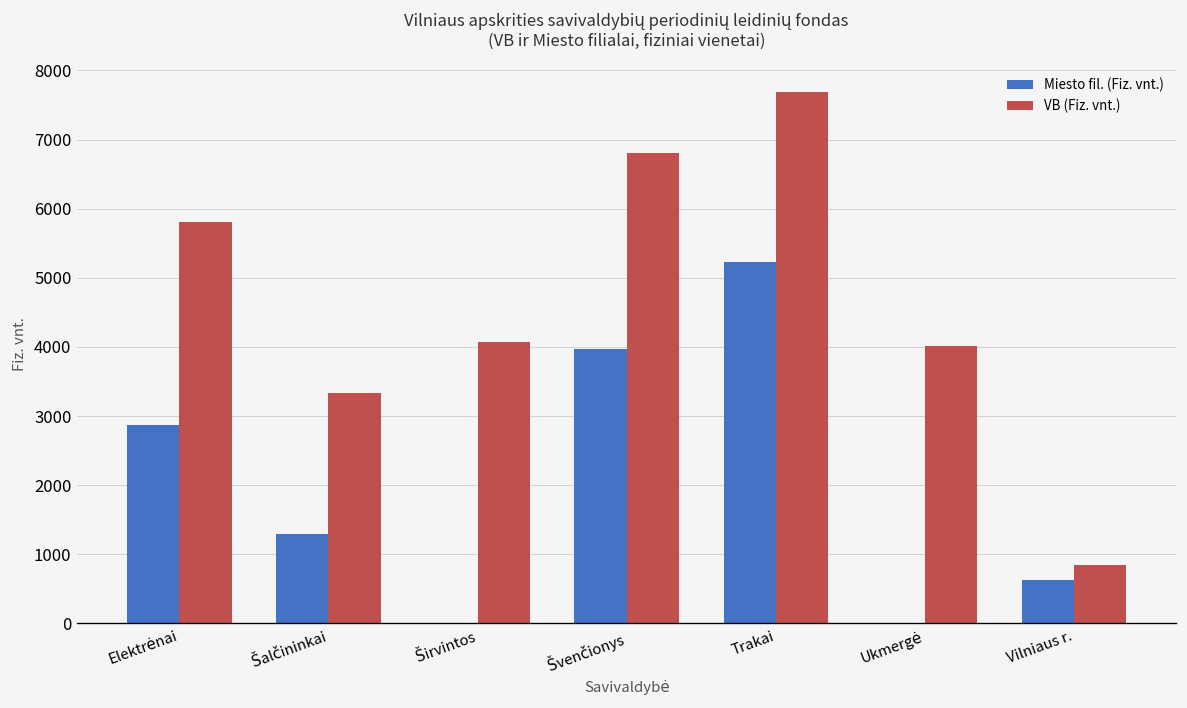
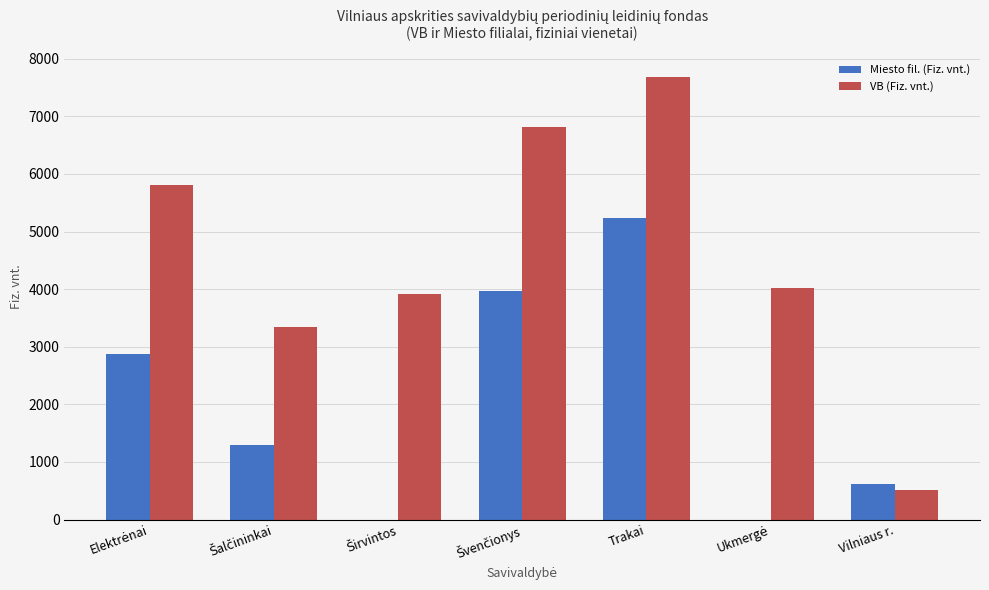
VB (Fiz. vnt.), Širvintos: 4100 -> 3900
VB (Fiz. vnt.), Vilniaus r.: 800 -> 500
